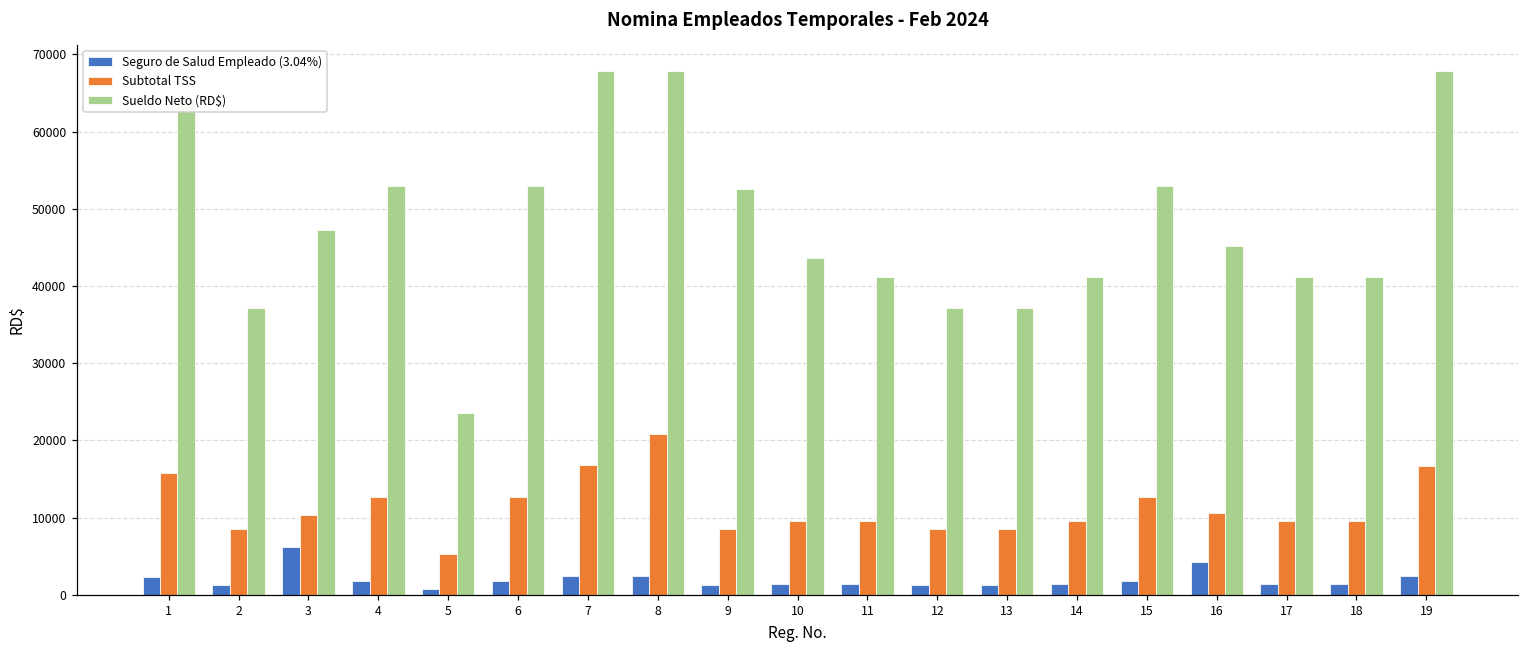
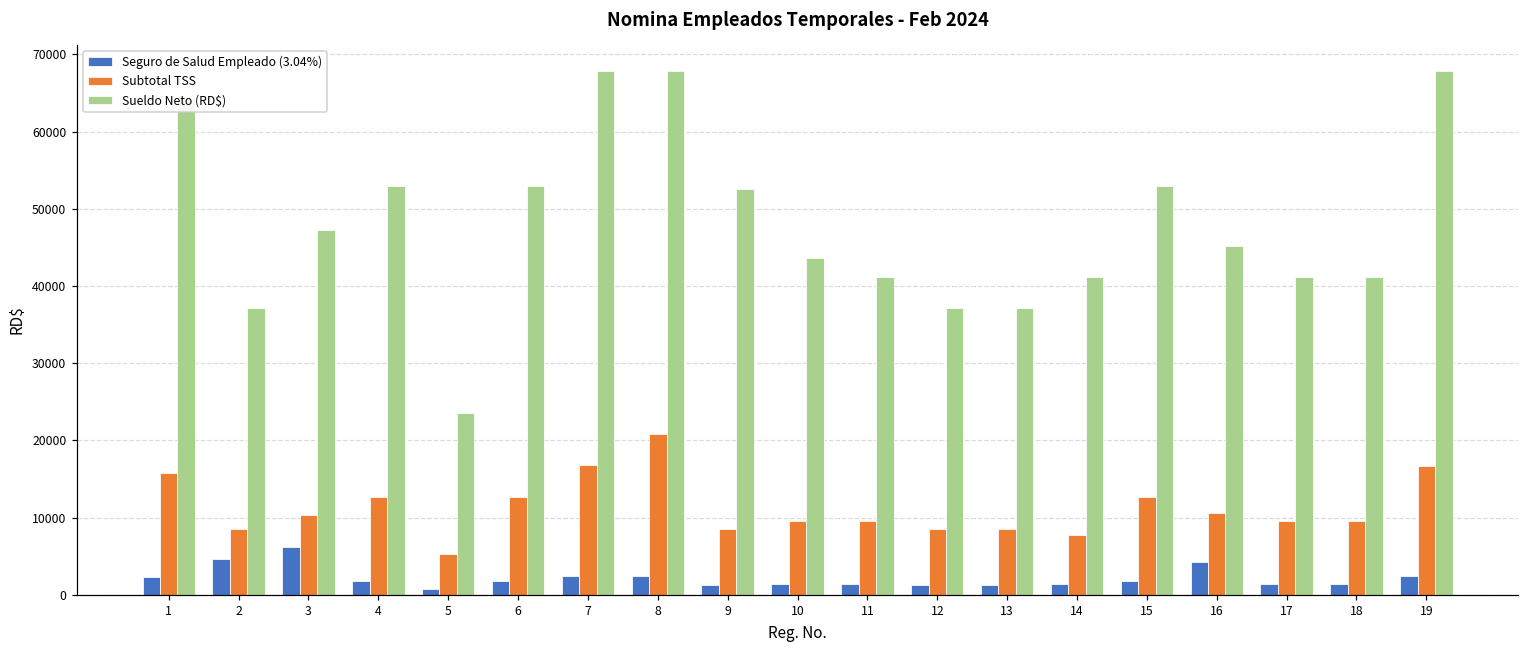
Seguro de Salud Empleado (3.04%), 2: 1000 -> 5000
Subtotal TSS, 14: 10000 -> 8000
